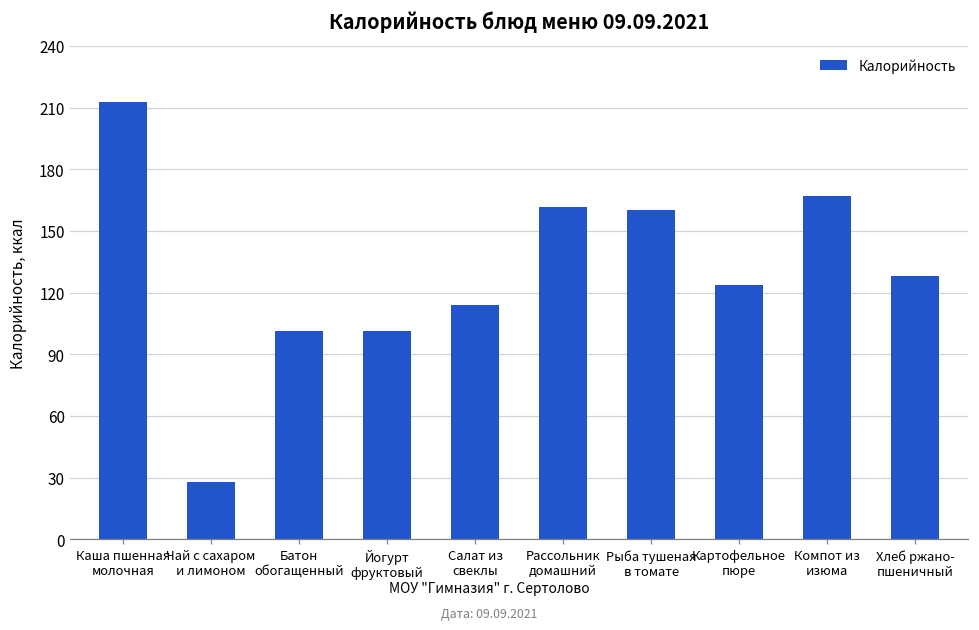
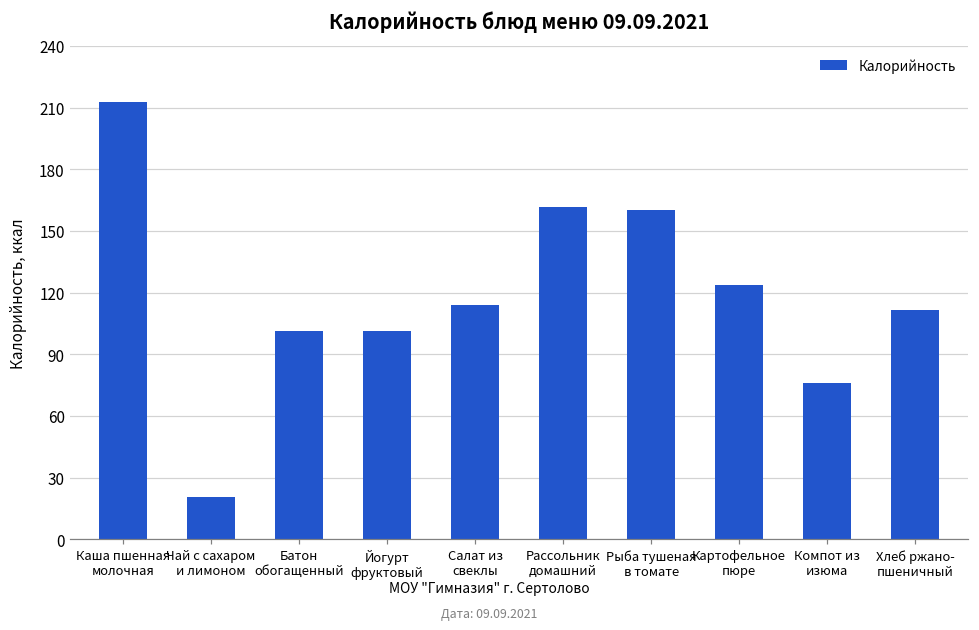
Чай с сахаром и лимоном: 28 -> 20
Компот из изюма: 167 -> 76
Хлеб ржано- пшеничный: 128 -> 111
